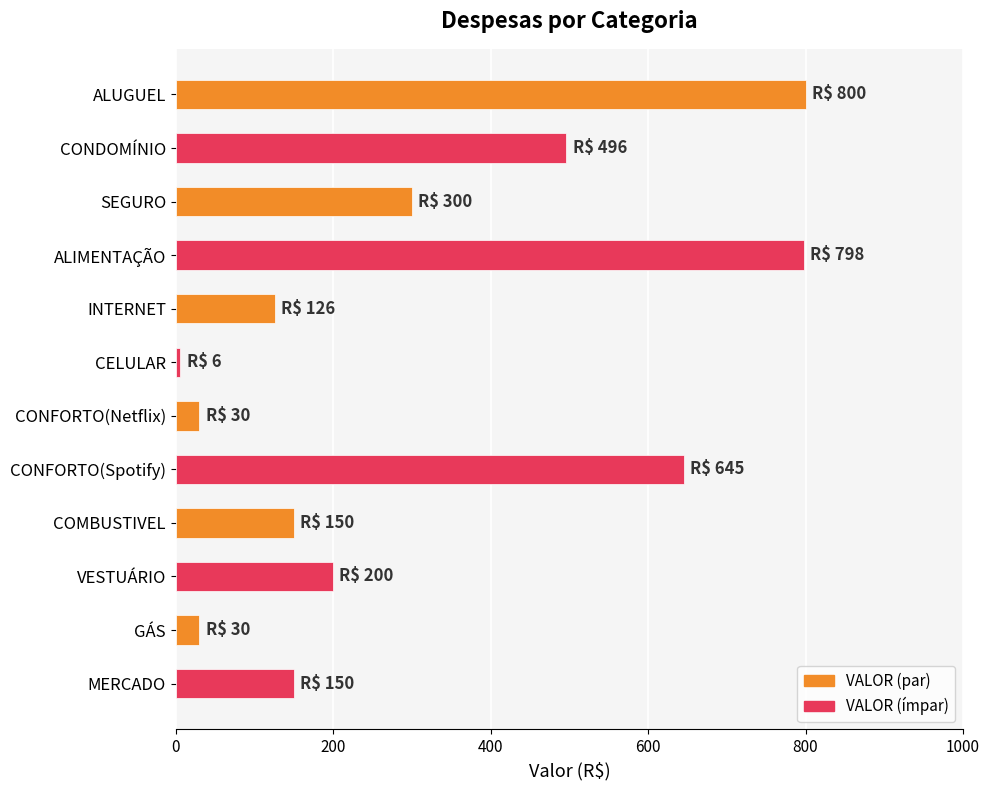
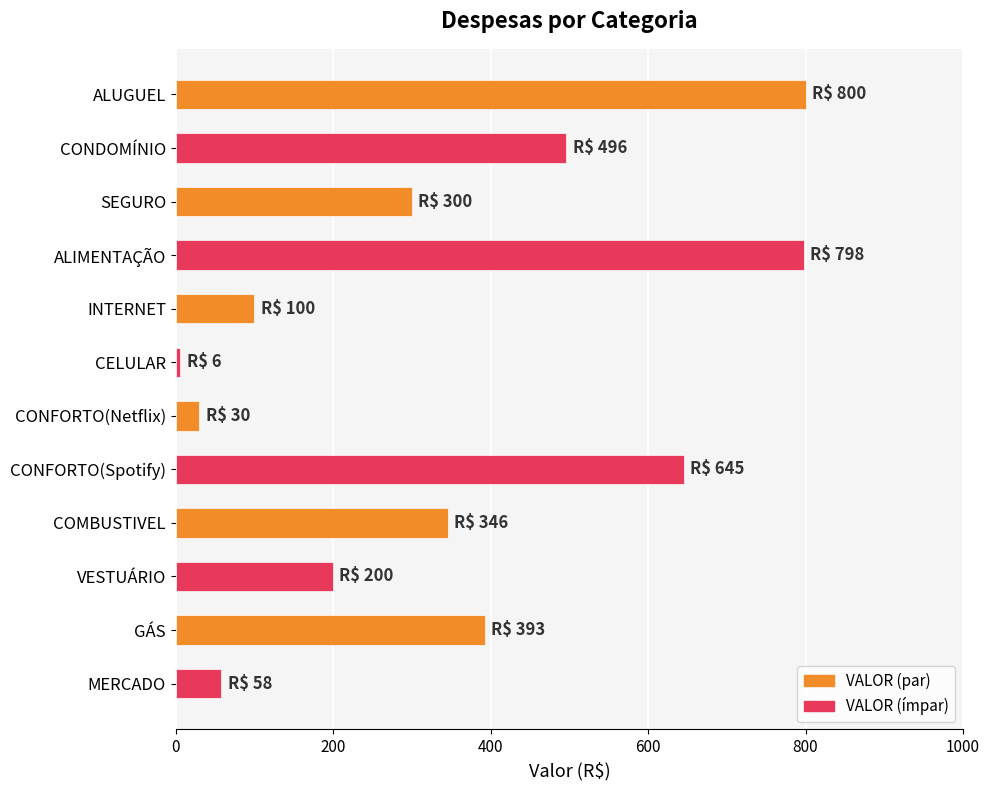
INTERNET: 126 -> 100
COMBUSTIVEL: 150 -> 346
GÁS: 30 -> 393
MERCADO: 150 -> 58
